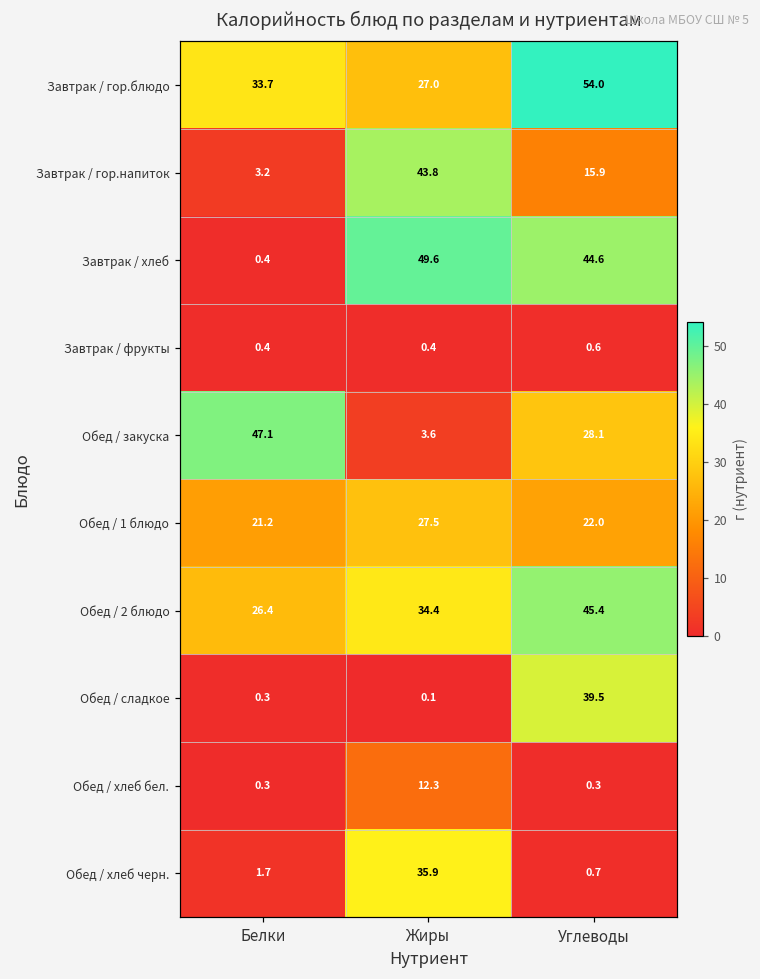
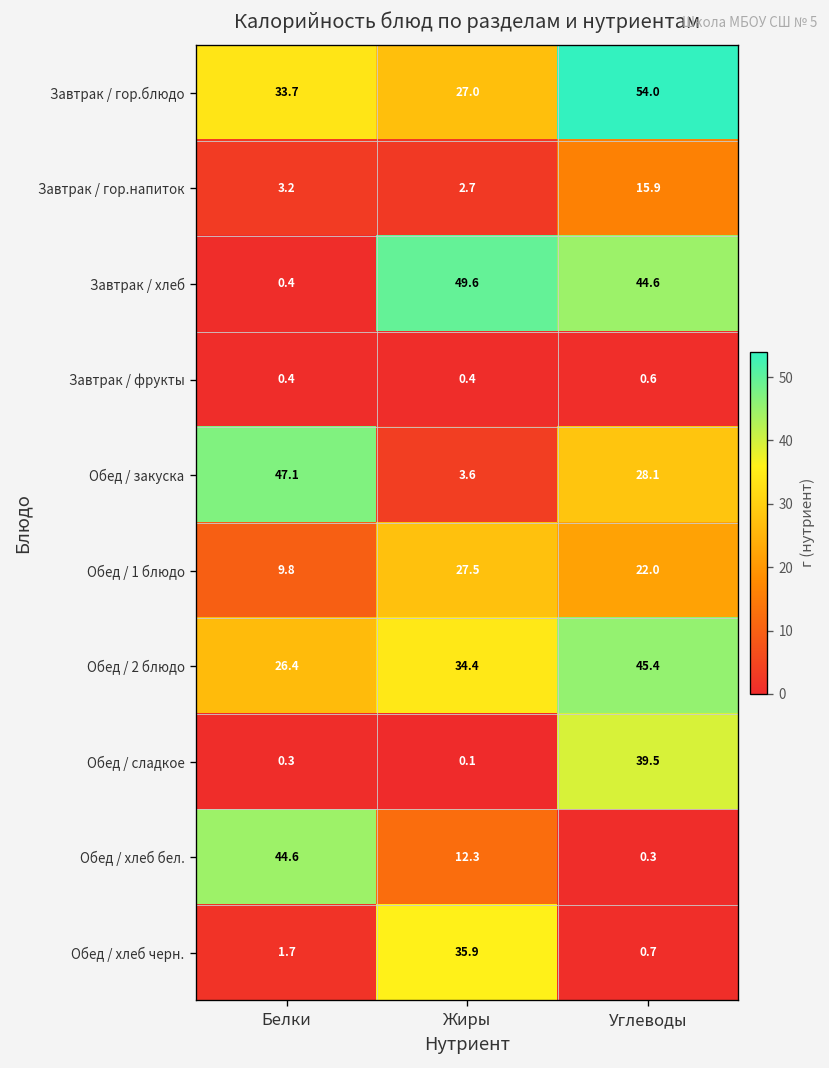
Завтрак / гор.напиток, Жиры: 43.8 -> 2.7
Обед / 1 блюдо, Белки: 21.2 -> 9.8
Обед / хлеб бел., Белки: 0.3 -> 44.6
